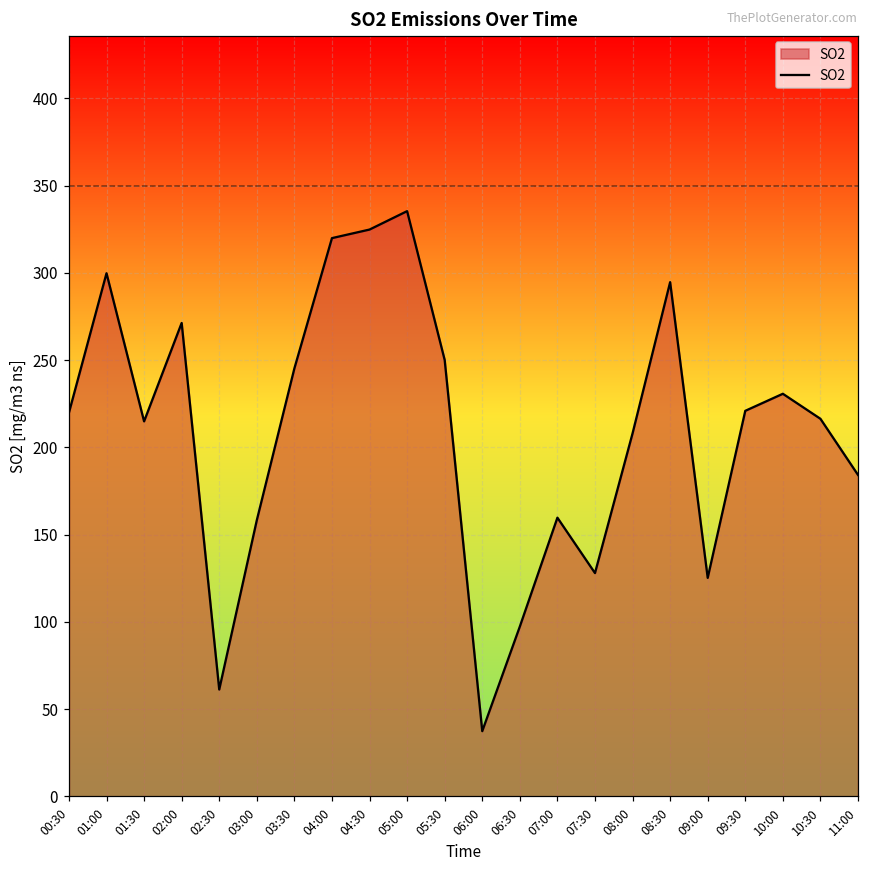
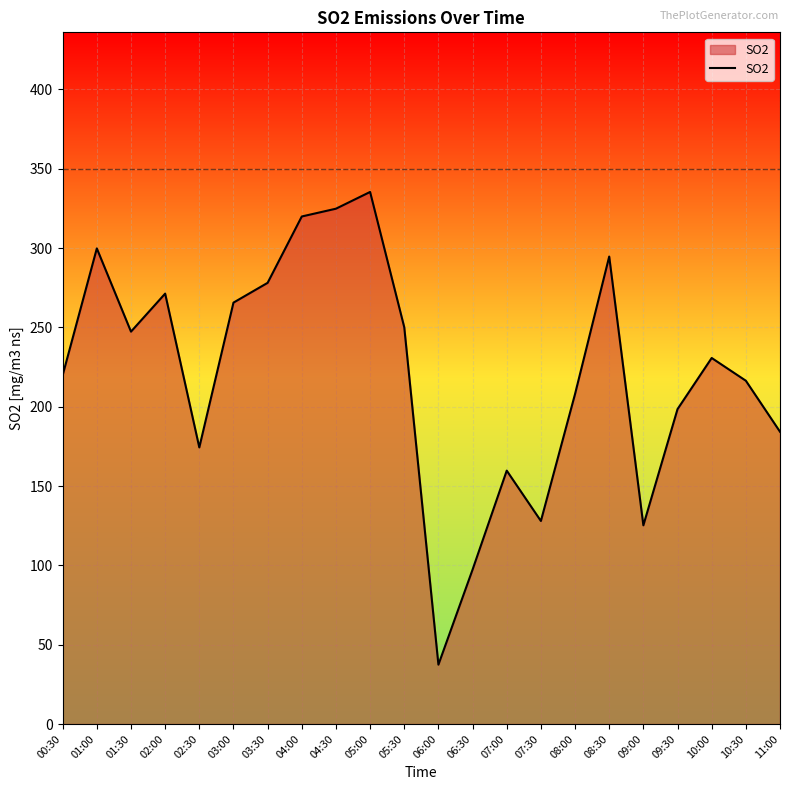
01:30: 215 -> 247
02:30: 61 -> 174
03:00: 158 -> 266
03:30: 245 -> 278
09:30: 221 -> 198
